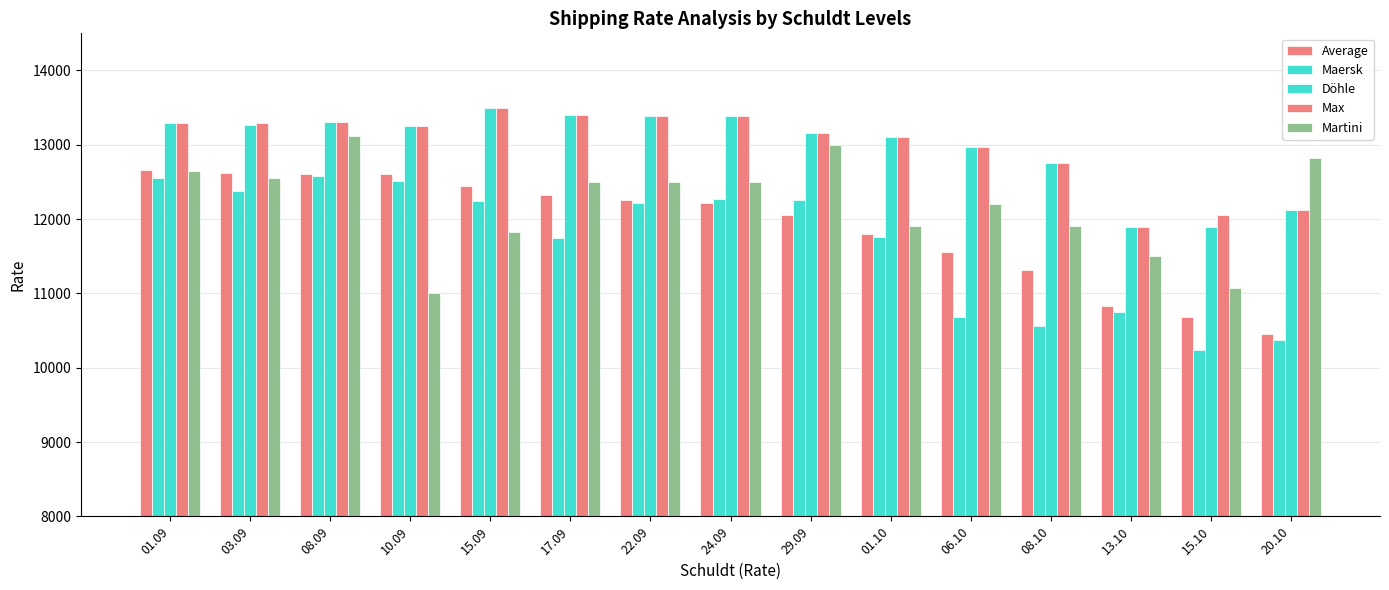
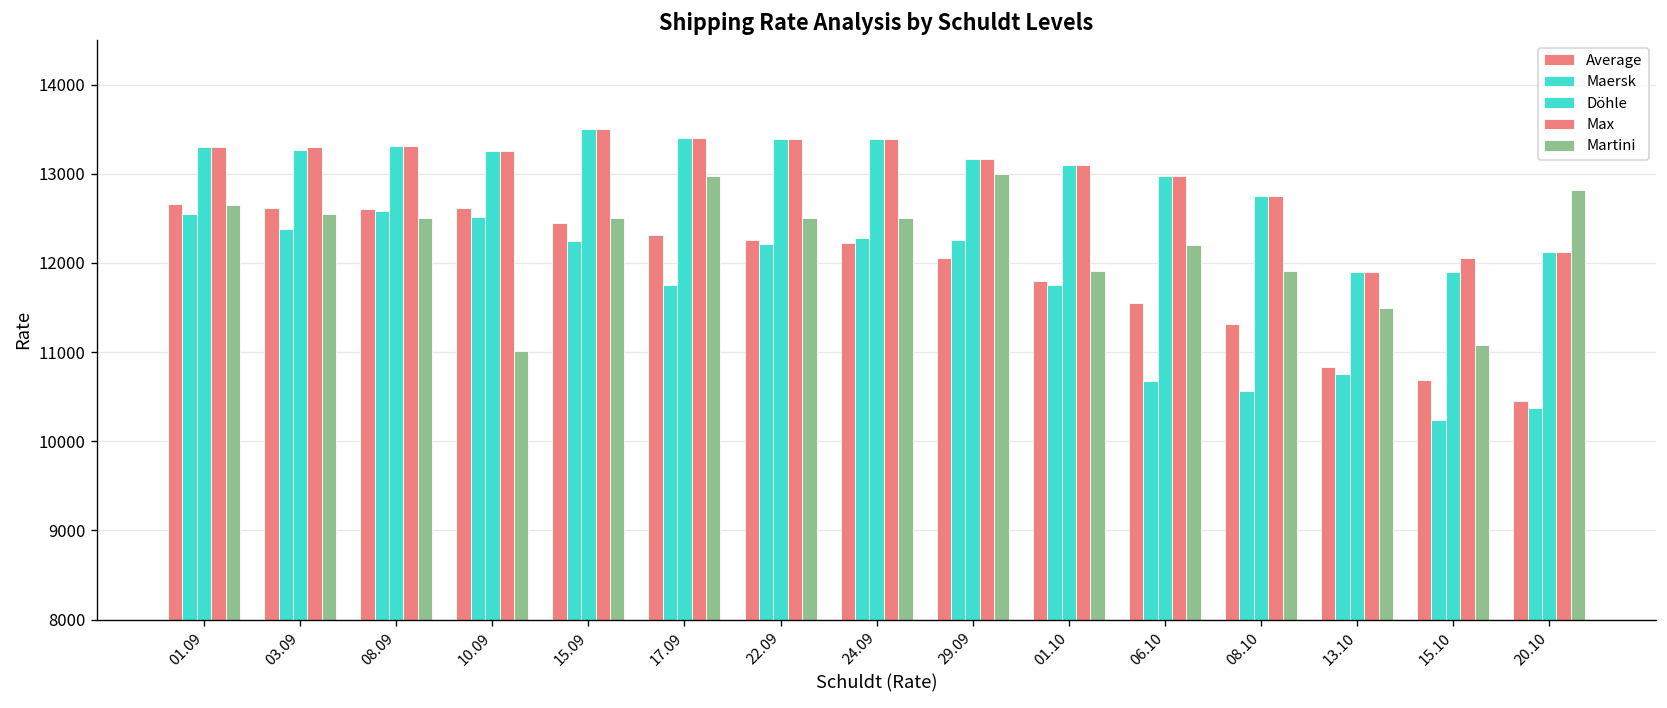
Martini, 08.09: 13100 -> 12500
Martini, 15.09: 11800 -> 12500
Martini, 17.09: 12500 -> 13000
